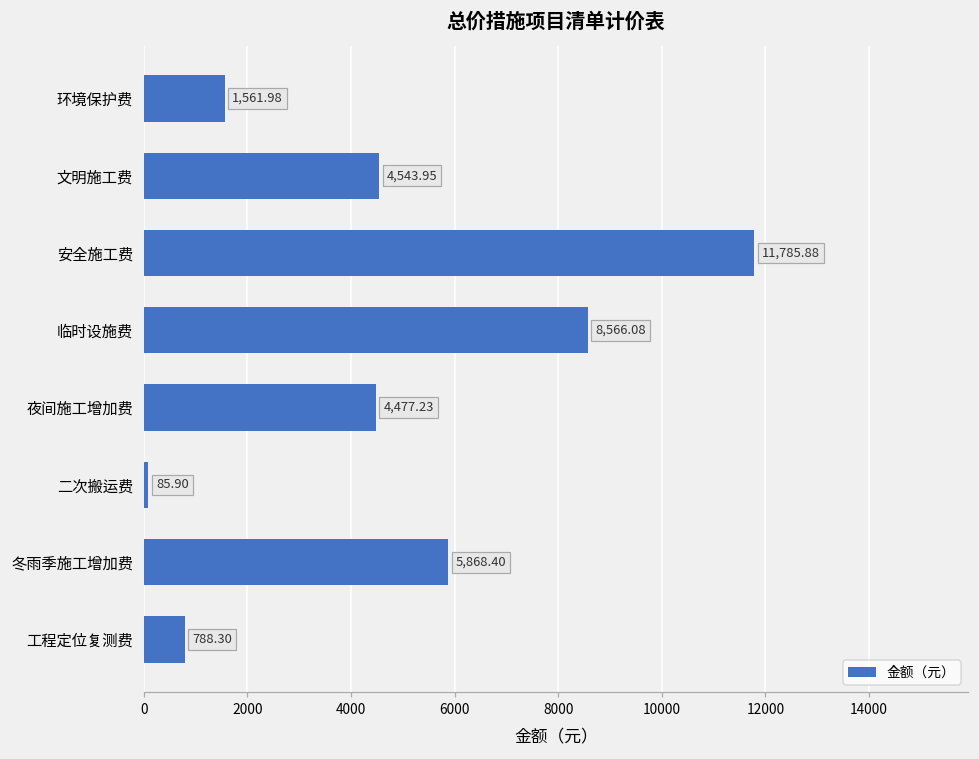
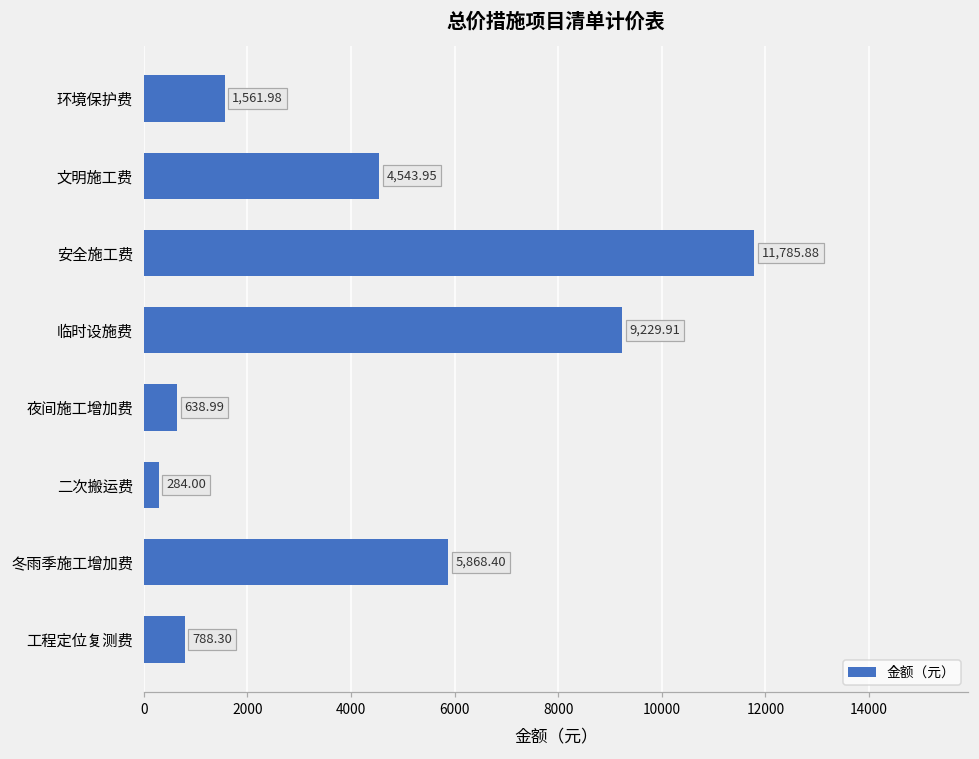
临时设施费: 8,566.08 -> 9,229.91
夜间施工增加费: 4,477.23 -> 638.99
二次搬运费: 85.90 -> 284.00
